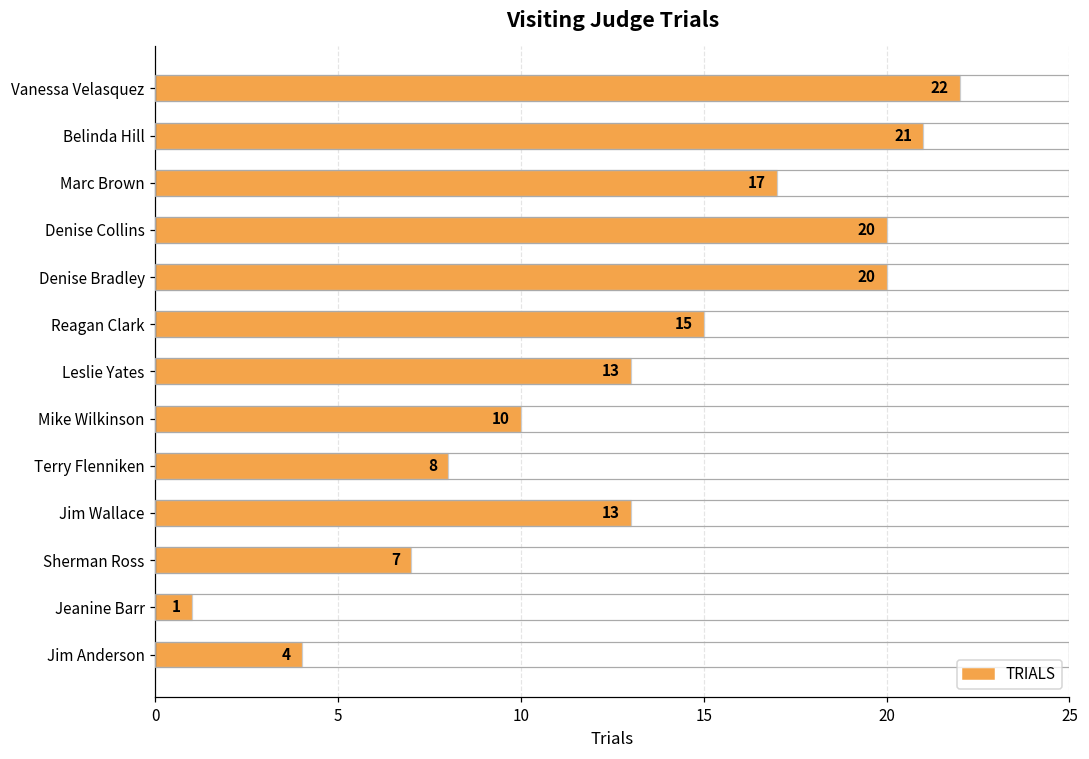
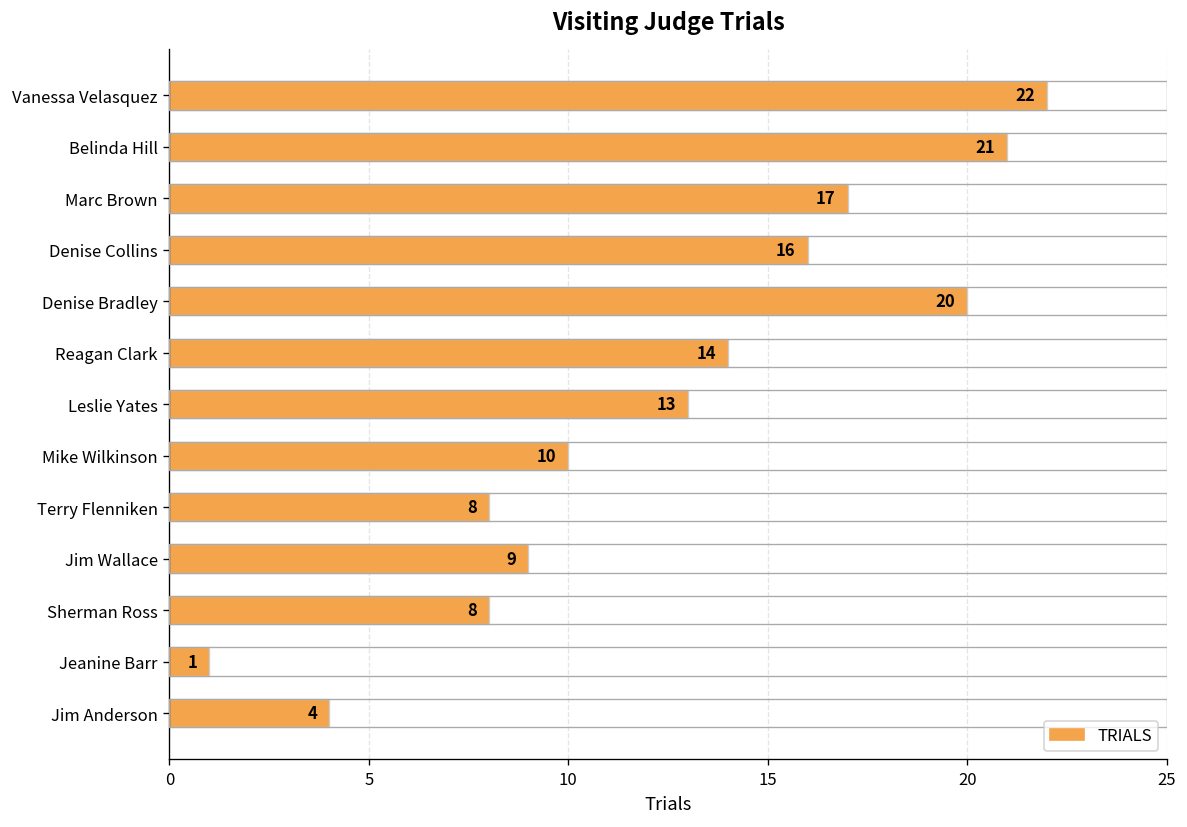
Denise Collins: 20 -> 16
Reagan Clark: 15 -> 14
Jim Wallace: 13 -> 9
Sherman Ross: 7 -> 8
